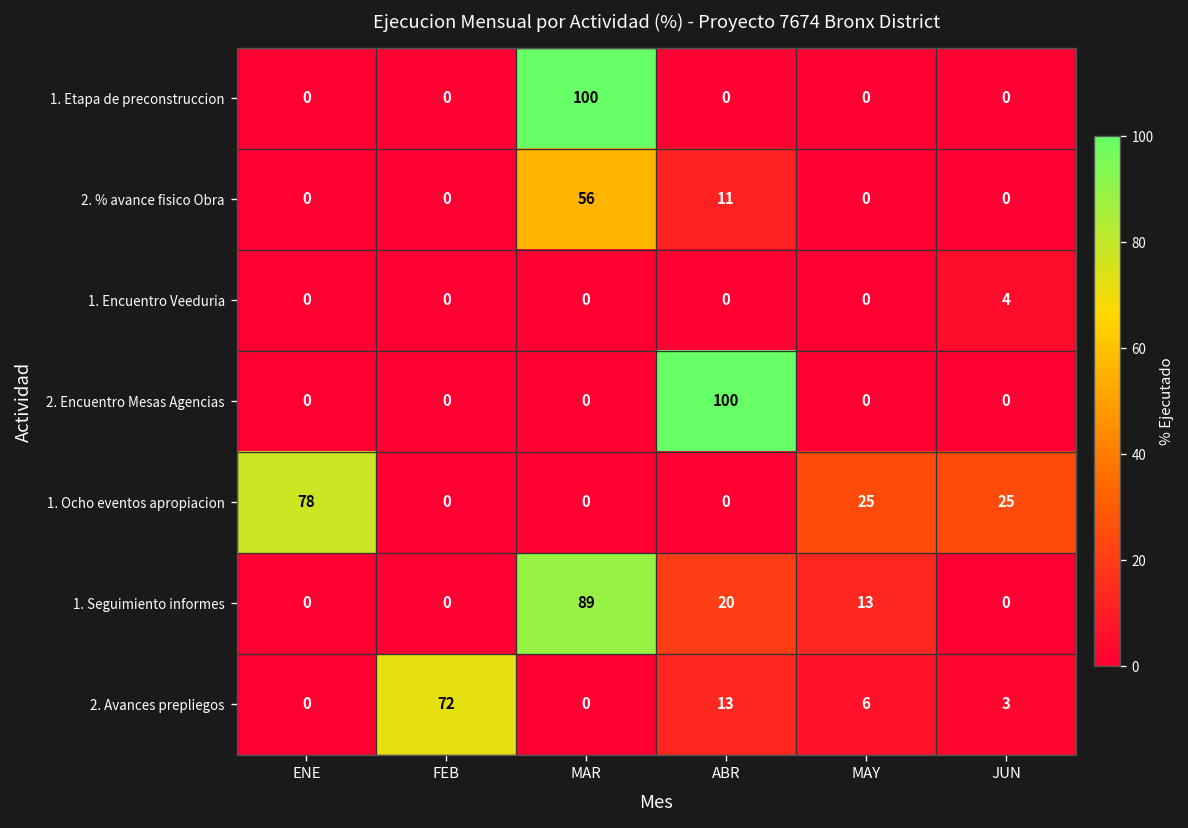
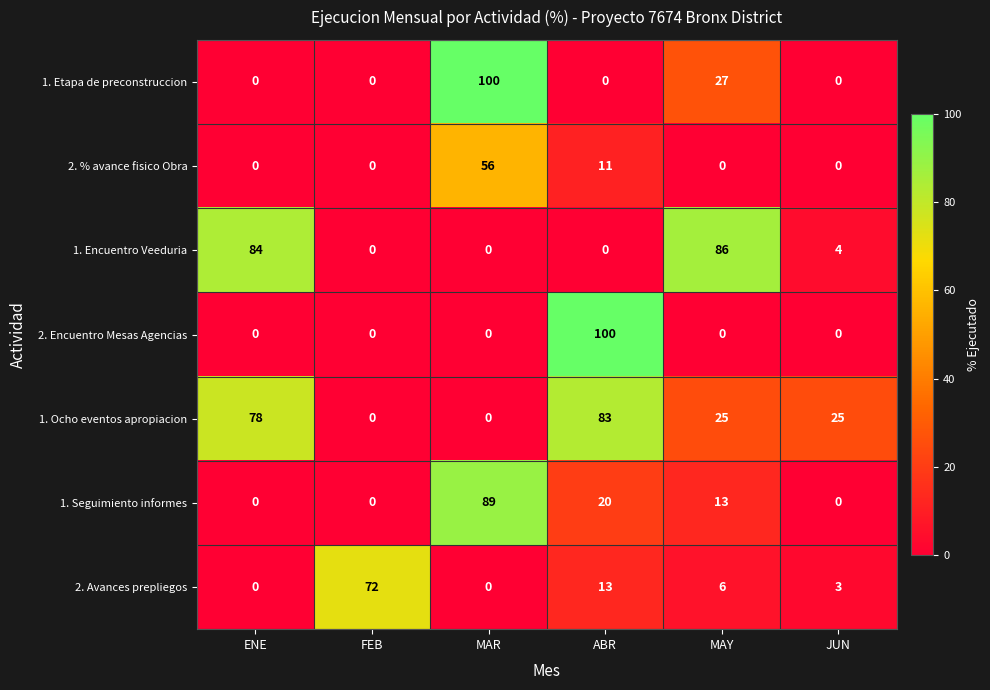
1. Etapa de preconstruccion, MAY: 0 -> 27
1. Encuentro Veeduria, ENE: 0 -> 84
1. Encuentro Veeduria, MAY: 0 -> 86
1. Ocho eventos apropiacion, ABR: 0 -> 83
